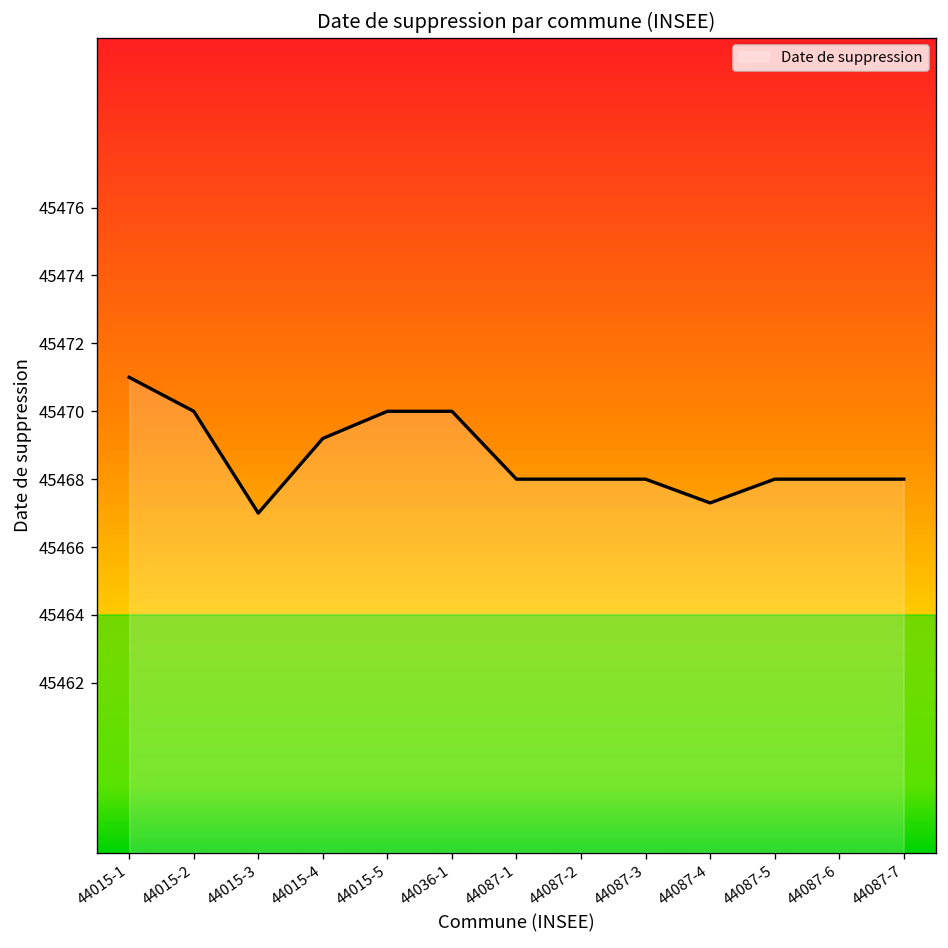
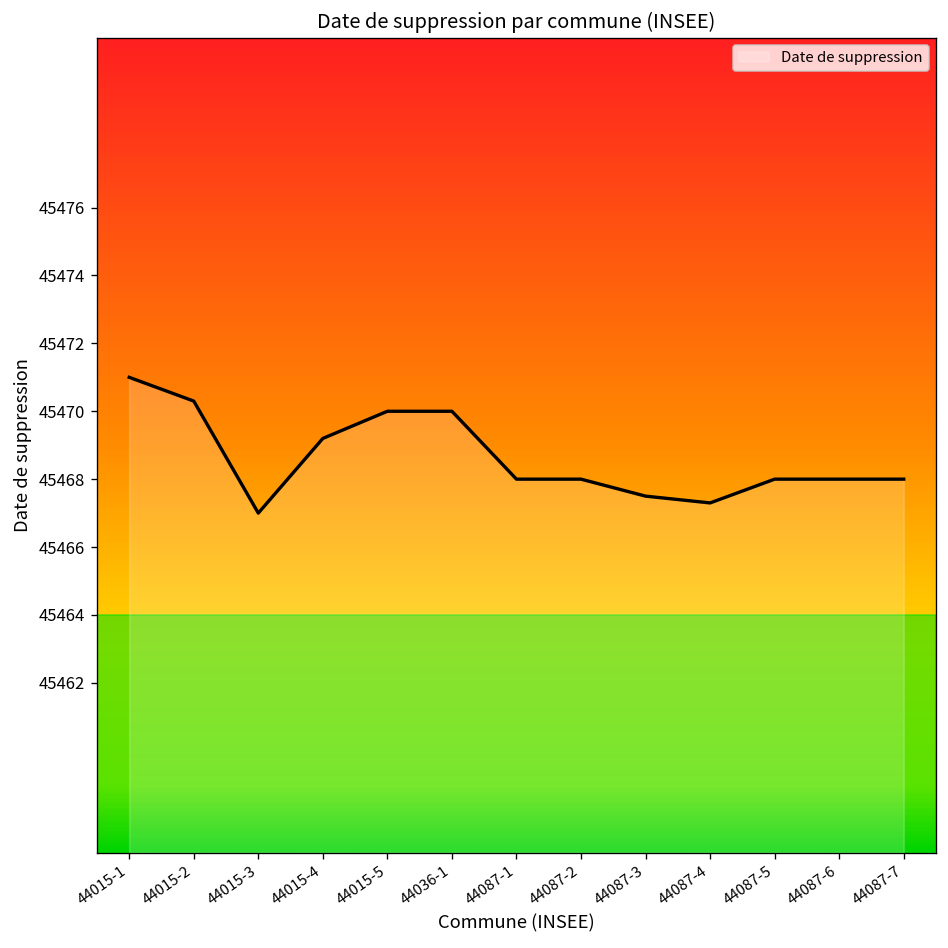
44015-2: 45470.0 -> 45470.3
44087-3: 45468.0 -> 45467.5
